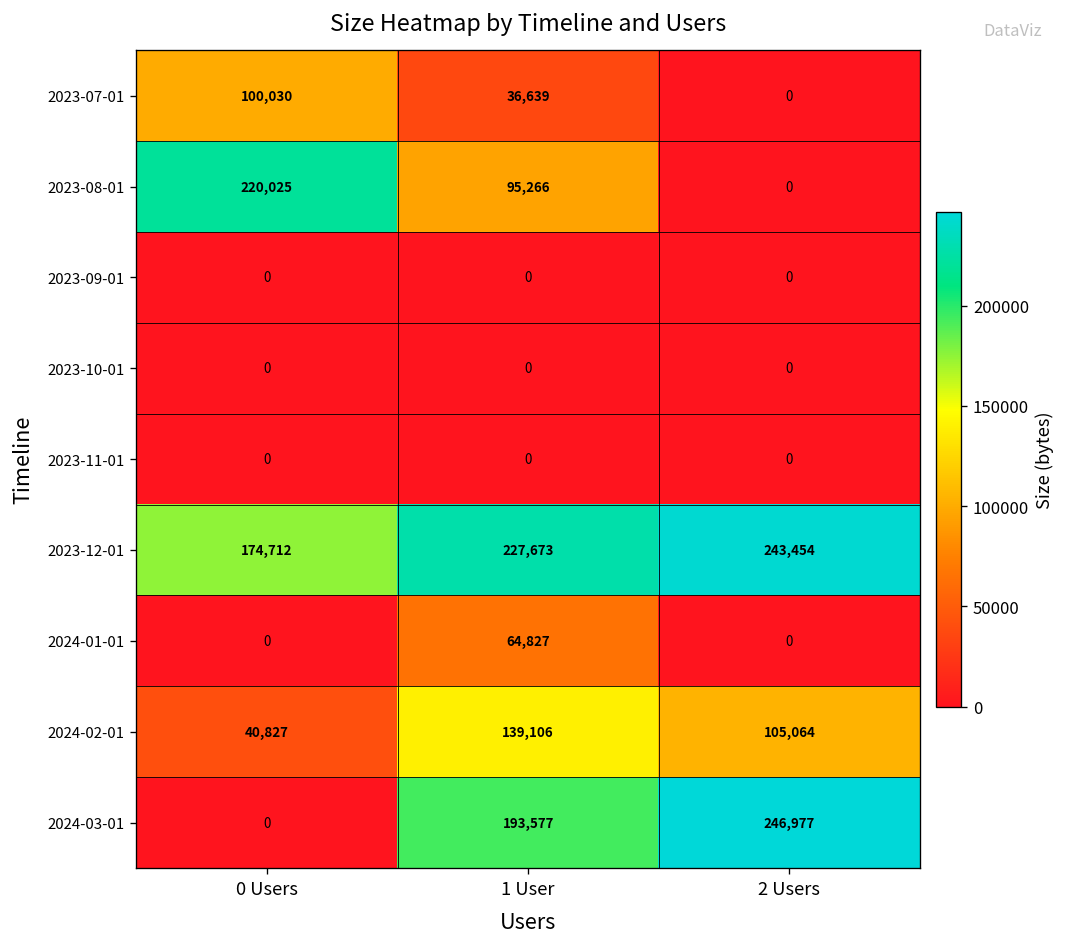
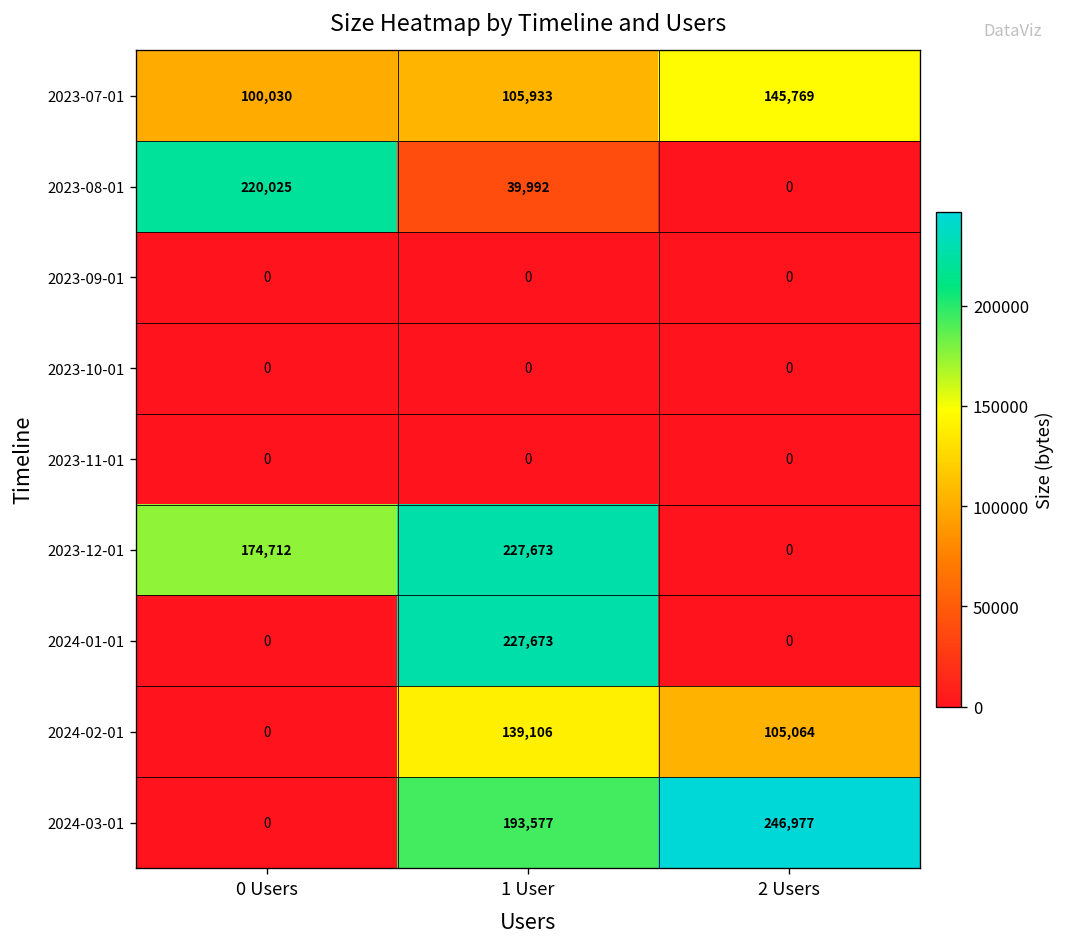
2023-07-01, 1 User: 36,639 -> 105,933
2023-07-01, 2 Users: 0 -> 145,769
2023-08-01, 1 User: 95,266 -> 39,992
2023-12-01, 2 Users: 243,454 -> 0
2024-01-01, 1 User: 64,827 -> 227,673
2024-02-01, 0 Users: 40,827 -> 0
